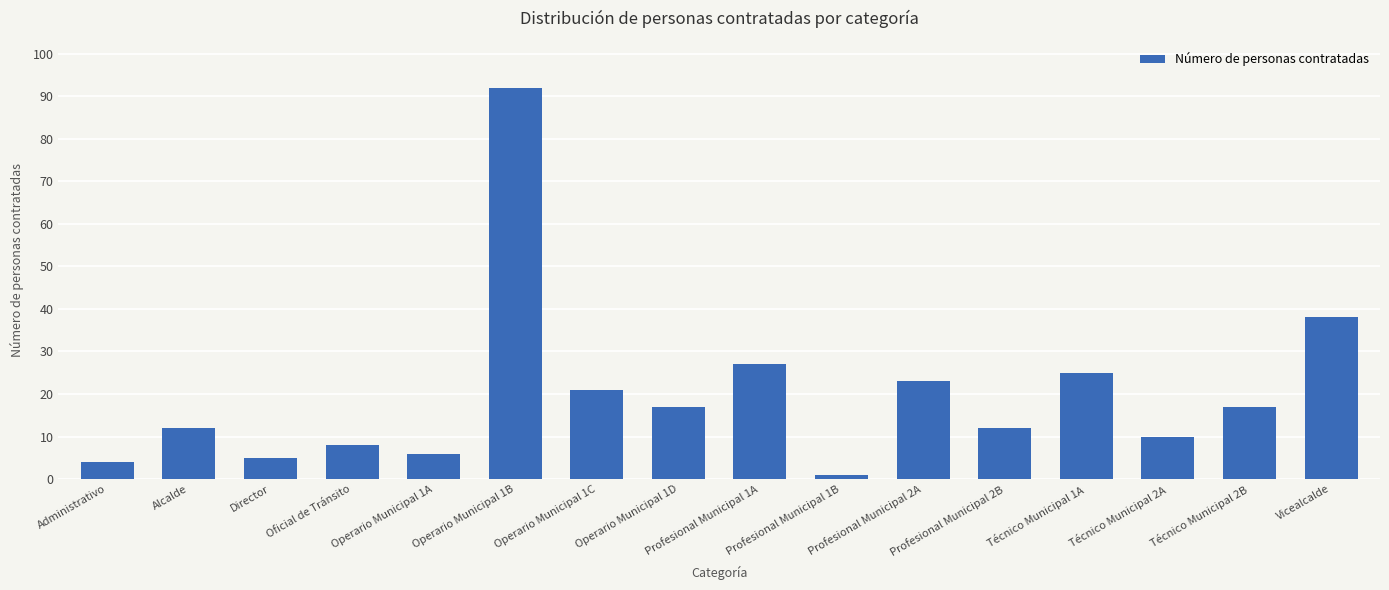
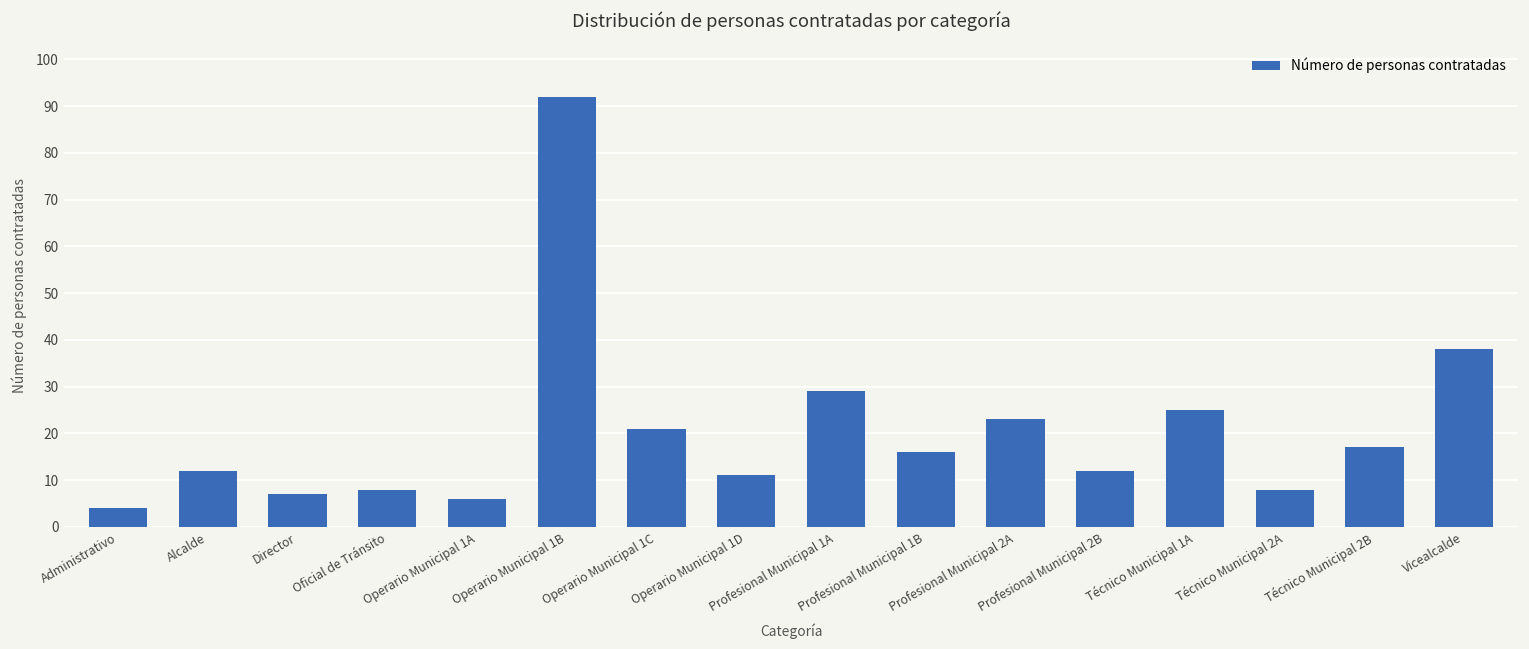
Director: 5 -> 7
Operario Municipal 1D: 17 -> 11
Profesional Municipal 1A: 27 -> 29
Profesional Municipal 1B: 1 -> 16
Técnico Municipal 2A: 10 -> 8
